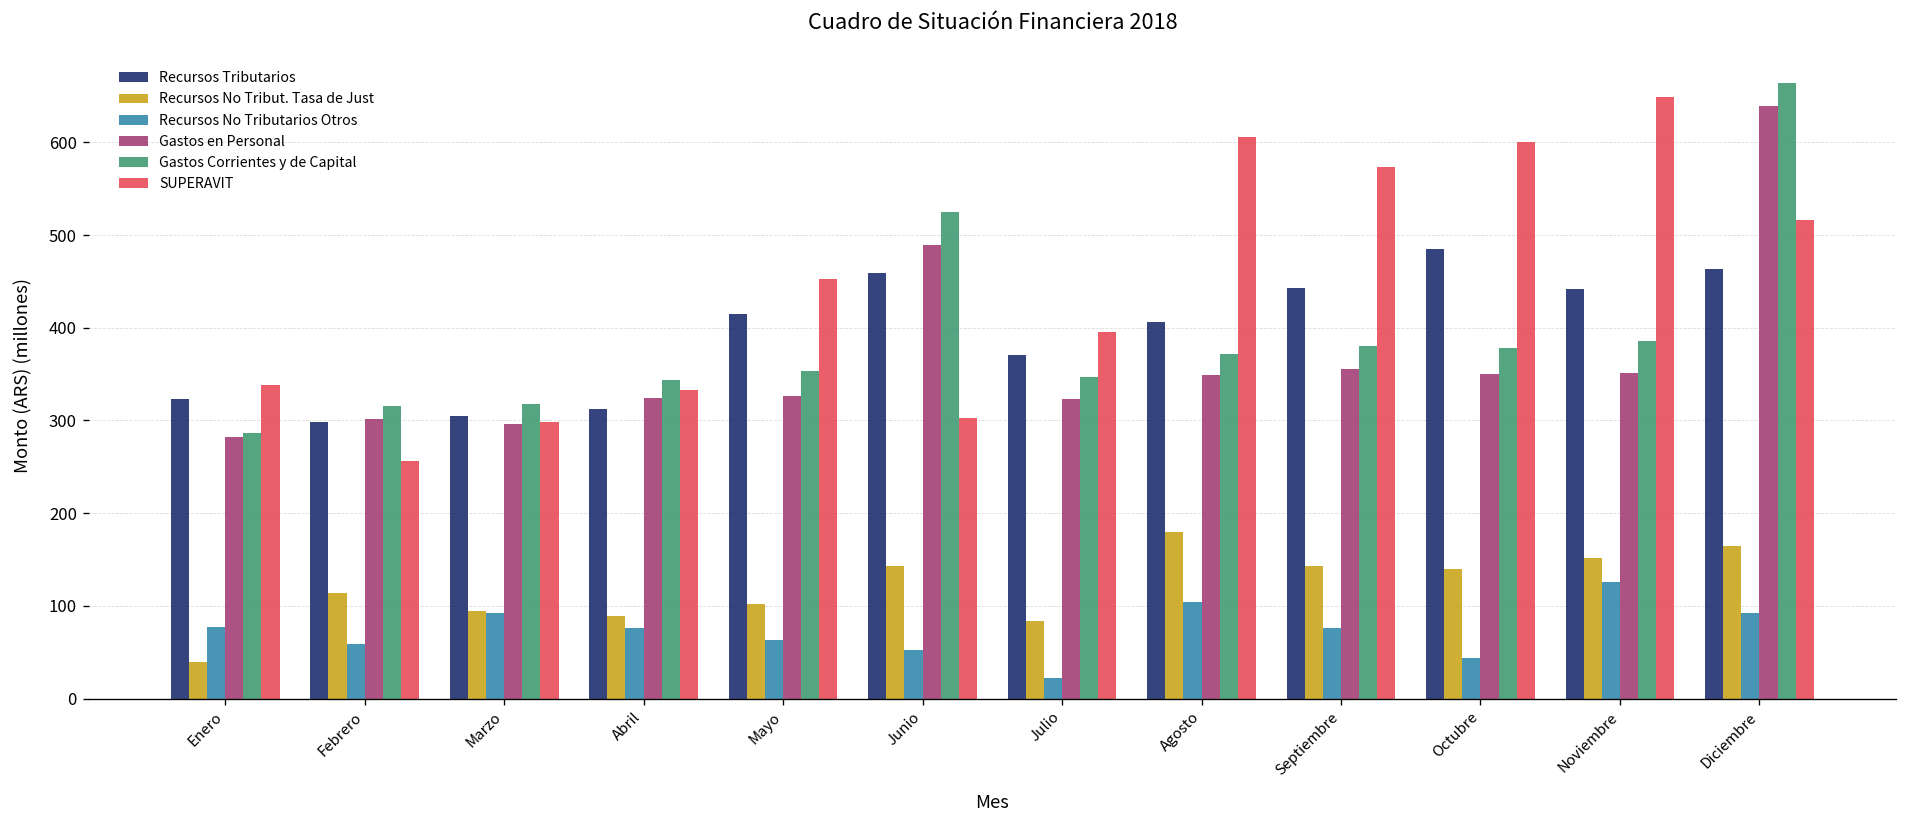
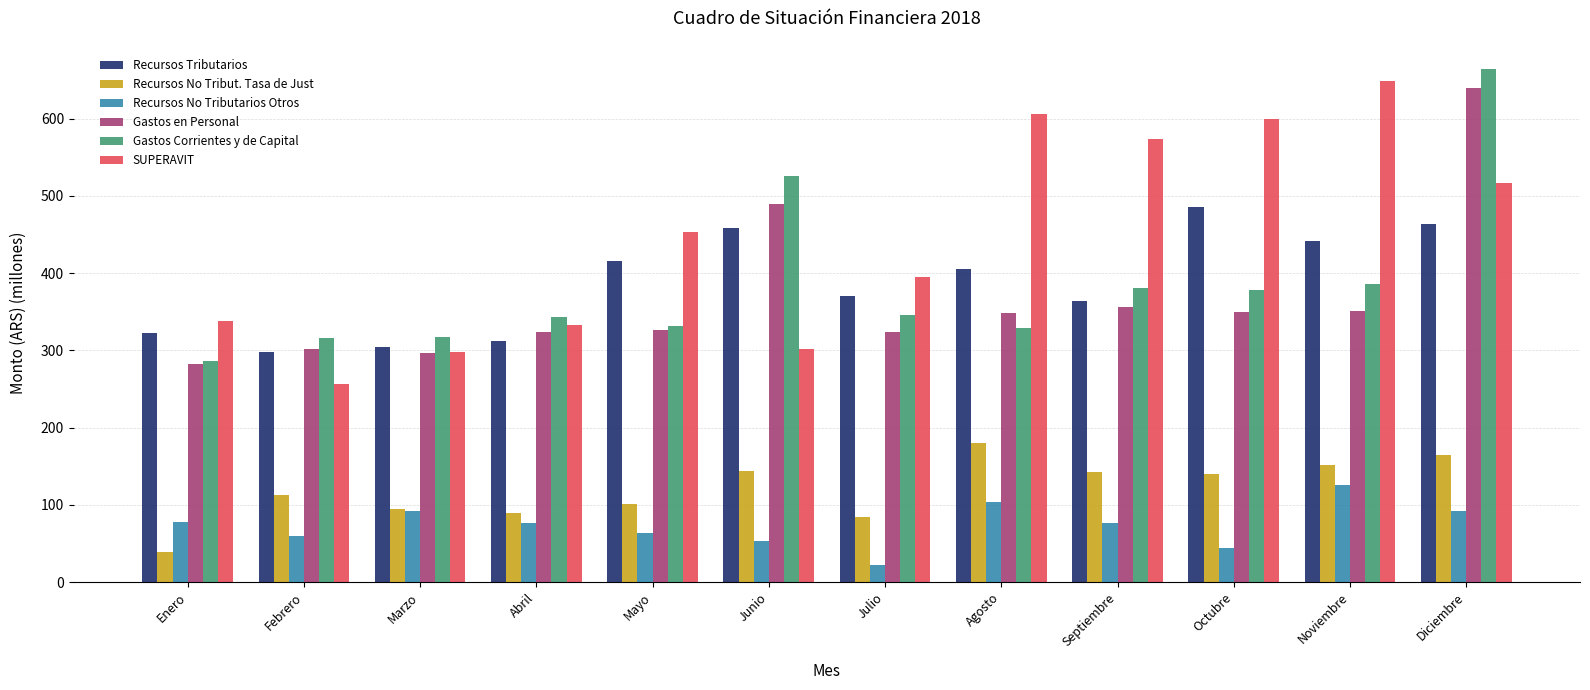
Gastos Corrientes y de Capital, Mayo: 350 -> 330
Gastos Corrientes y de Capital, Agosto: 370 -> 330
Recursos Tributarios, Septiembre: 440 -> 360
